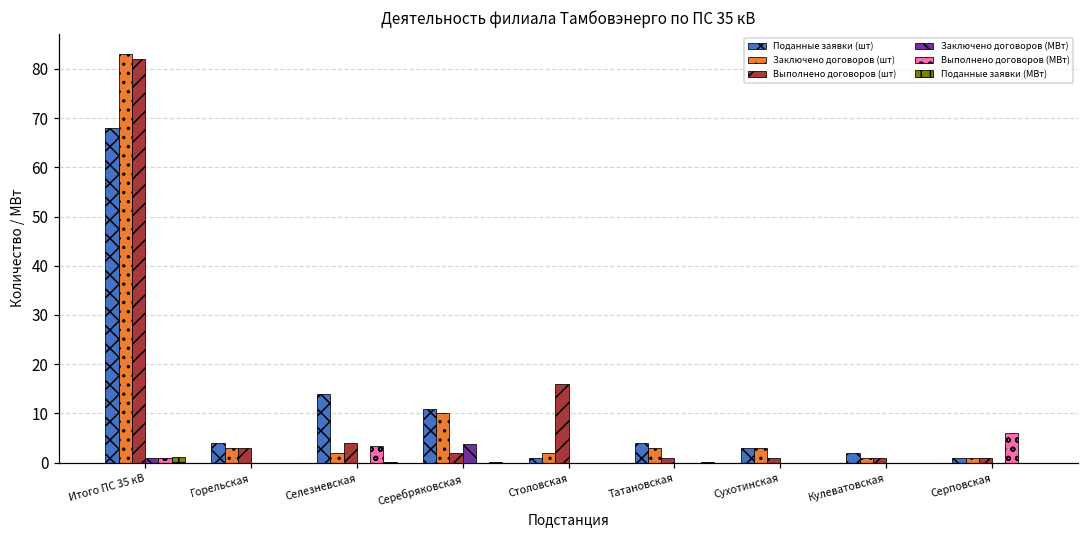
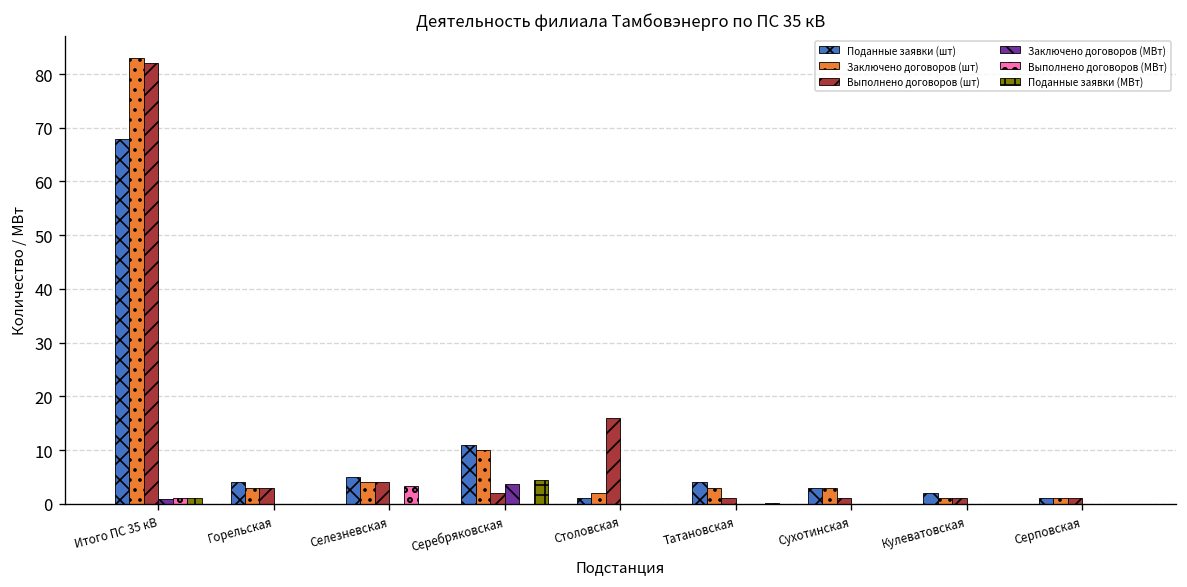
Поданные заявки (шт), Селезневская: 14 -> 5
Заключено договоров (шт), Селезневская: 2 -> 4
Поданные заявки (МВт), Серебряковская: 0 -> 4
Выполнено договоров (МВт), Серповская: 6 -> 0
